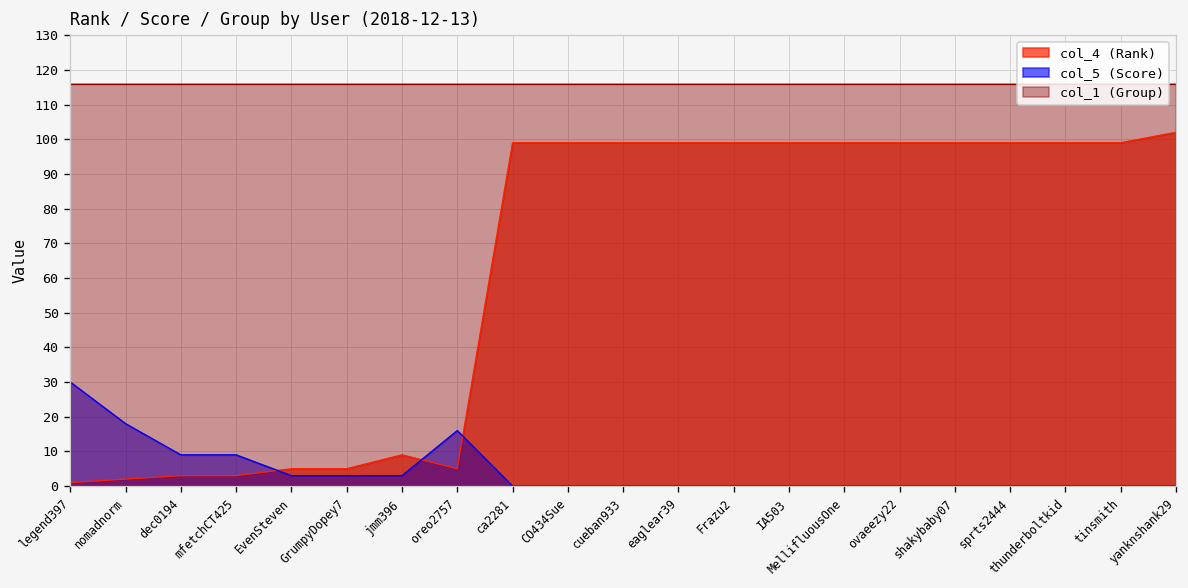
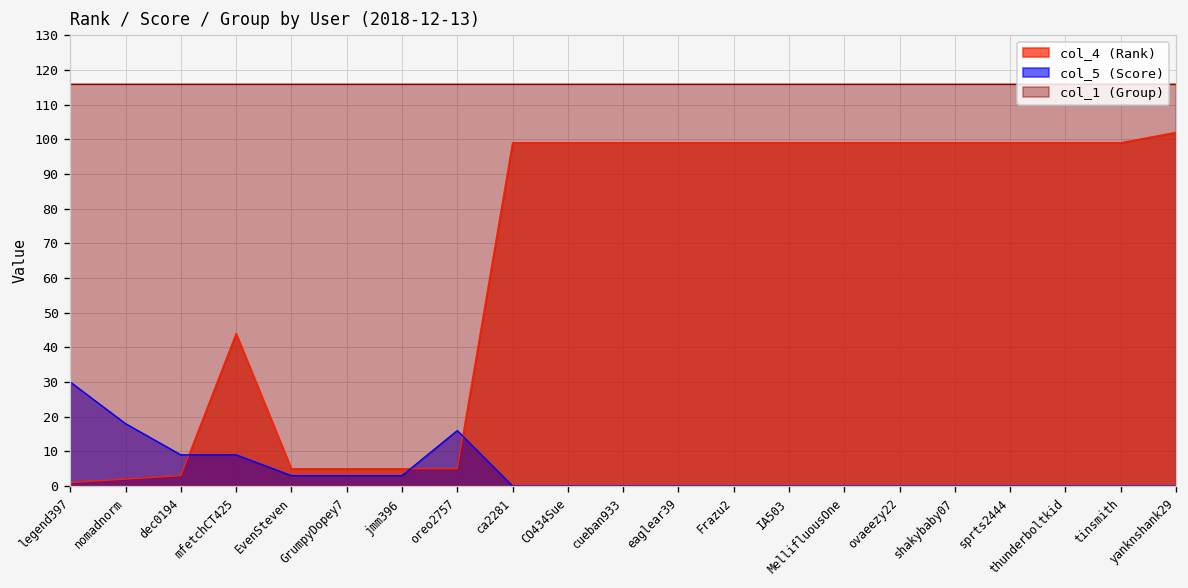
col_4 (Rank), mfetchCT425: 3 -> 44
col_4 (Rank), jmm396: 9 -> 5
